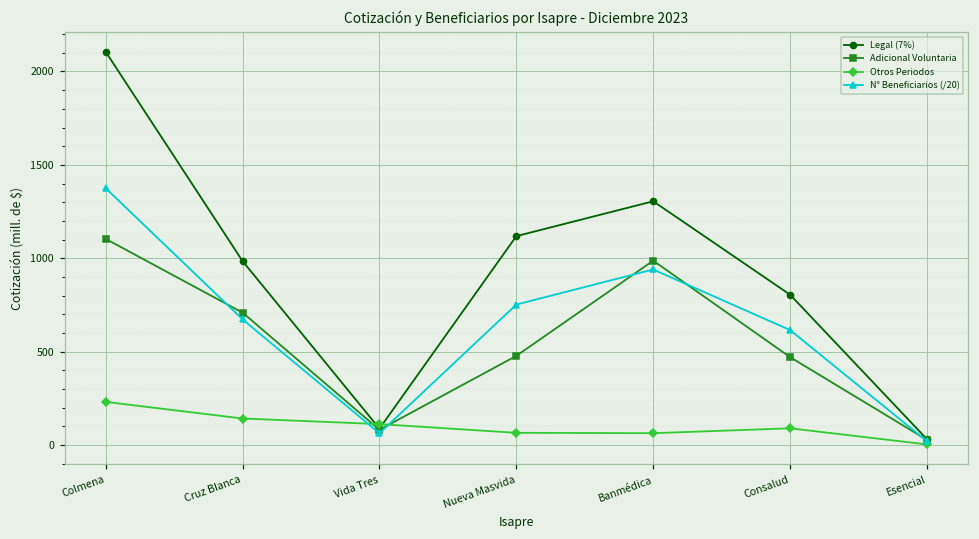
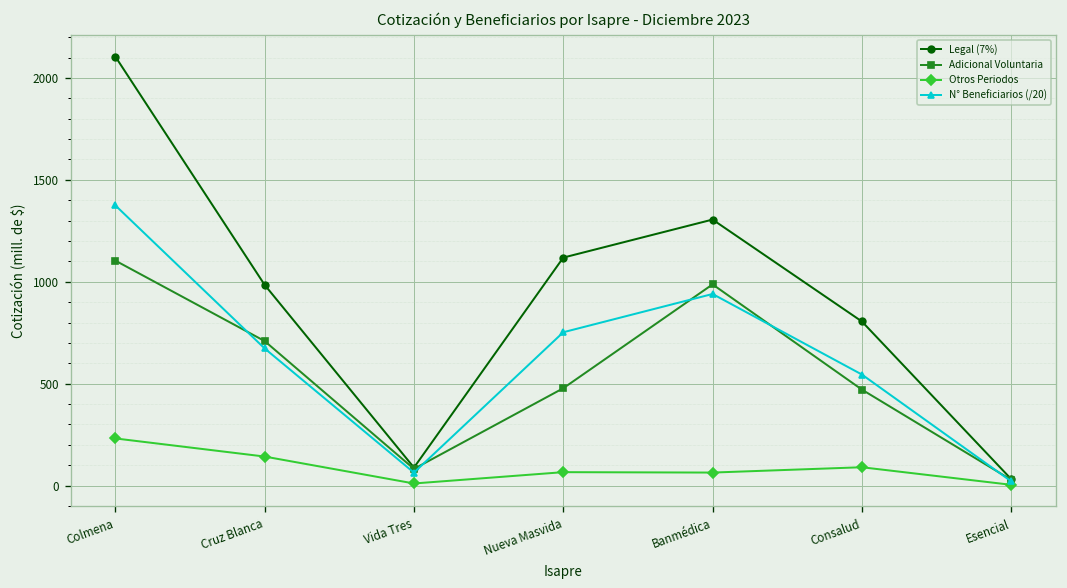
Otros Periodos, Vida Tres: 110 -> 10
N° Beneficiarios (/20), Consalud: 620 -> 540
